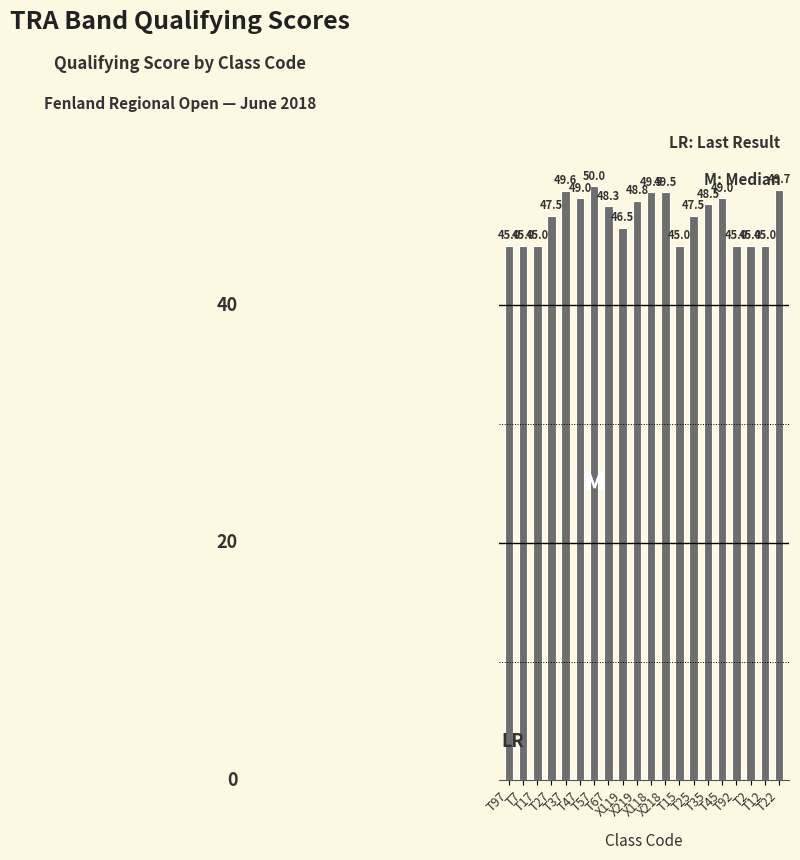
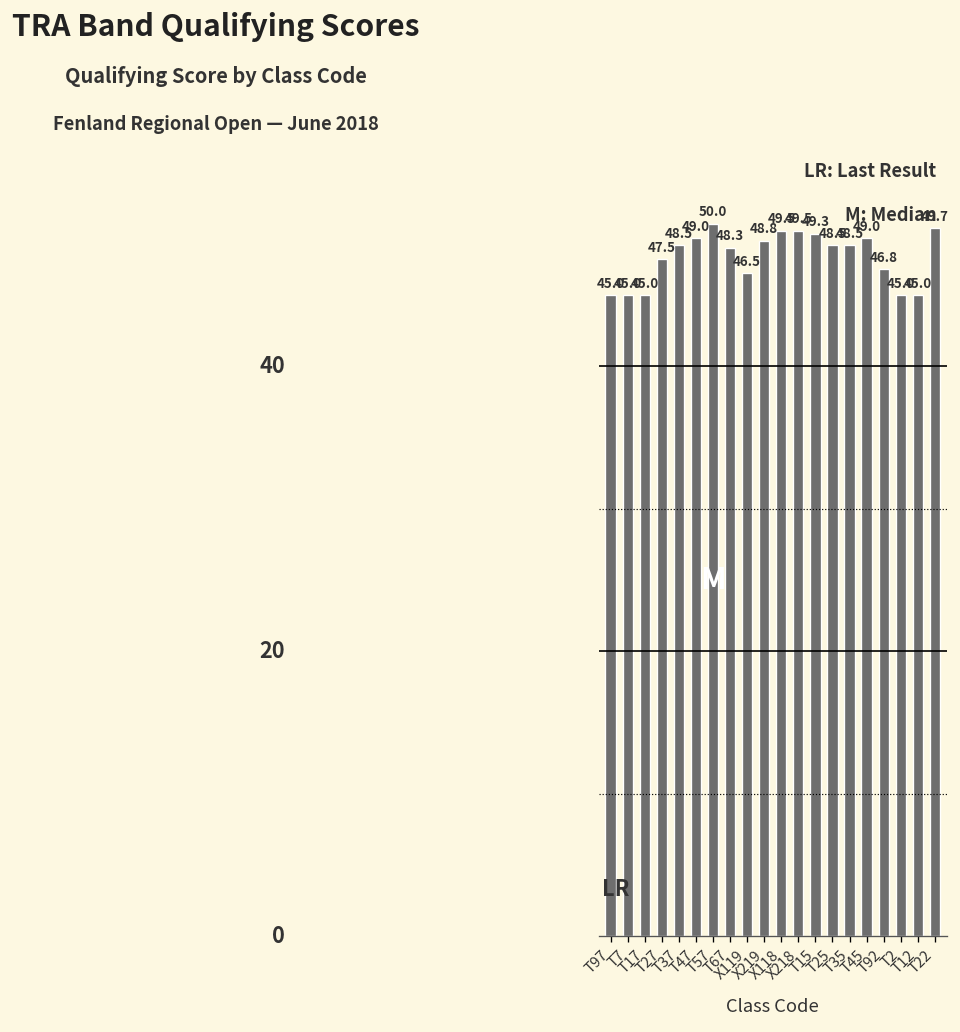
T37: 49.6 -> 48.5
T15: 45.0 -> 49.3
T25: 47.5 -> 48.5
T92: 45.0 -> 46.8
